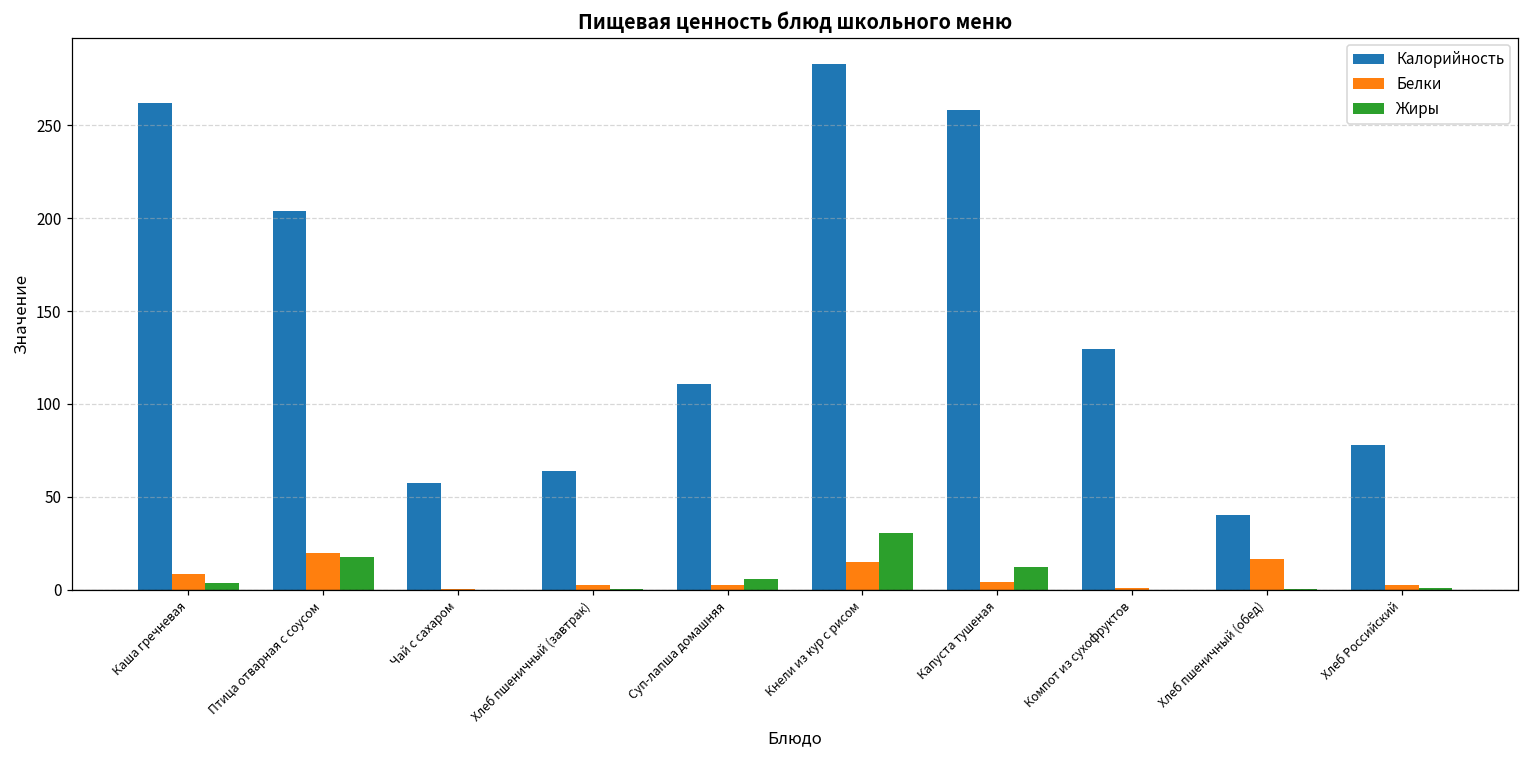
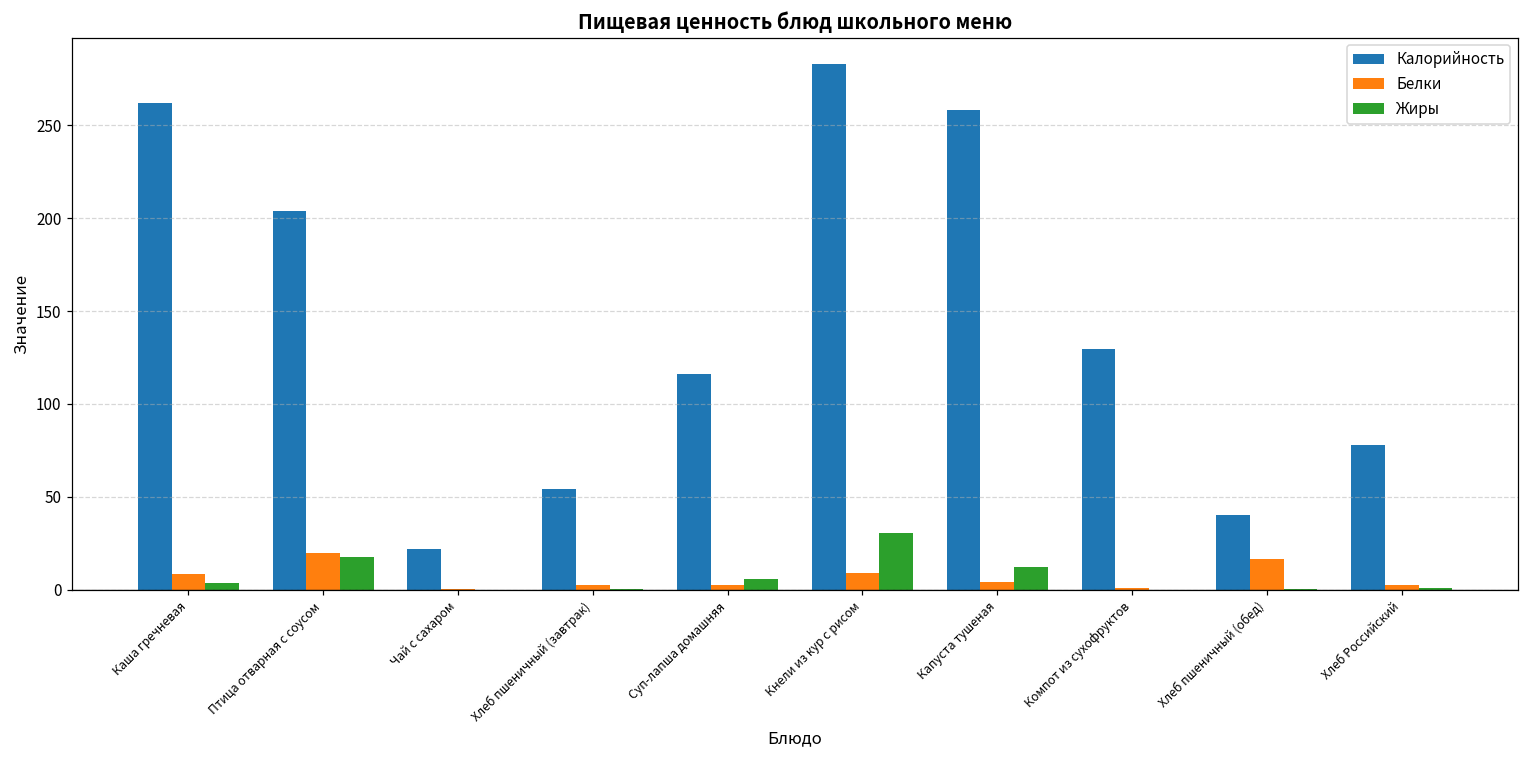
Калорийность, Чай с сахаром: 57 -> 22
Калорийность, Хлеб пшеничный (завтрак): 64 -> 54
Калорийность, Суп-лапша домашняя: 111 -> 116
Белки, Кнели из кур с рисом: 15 -> 9
